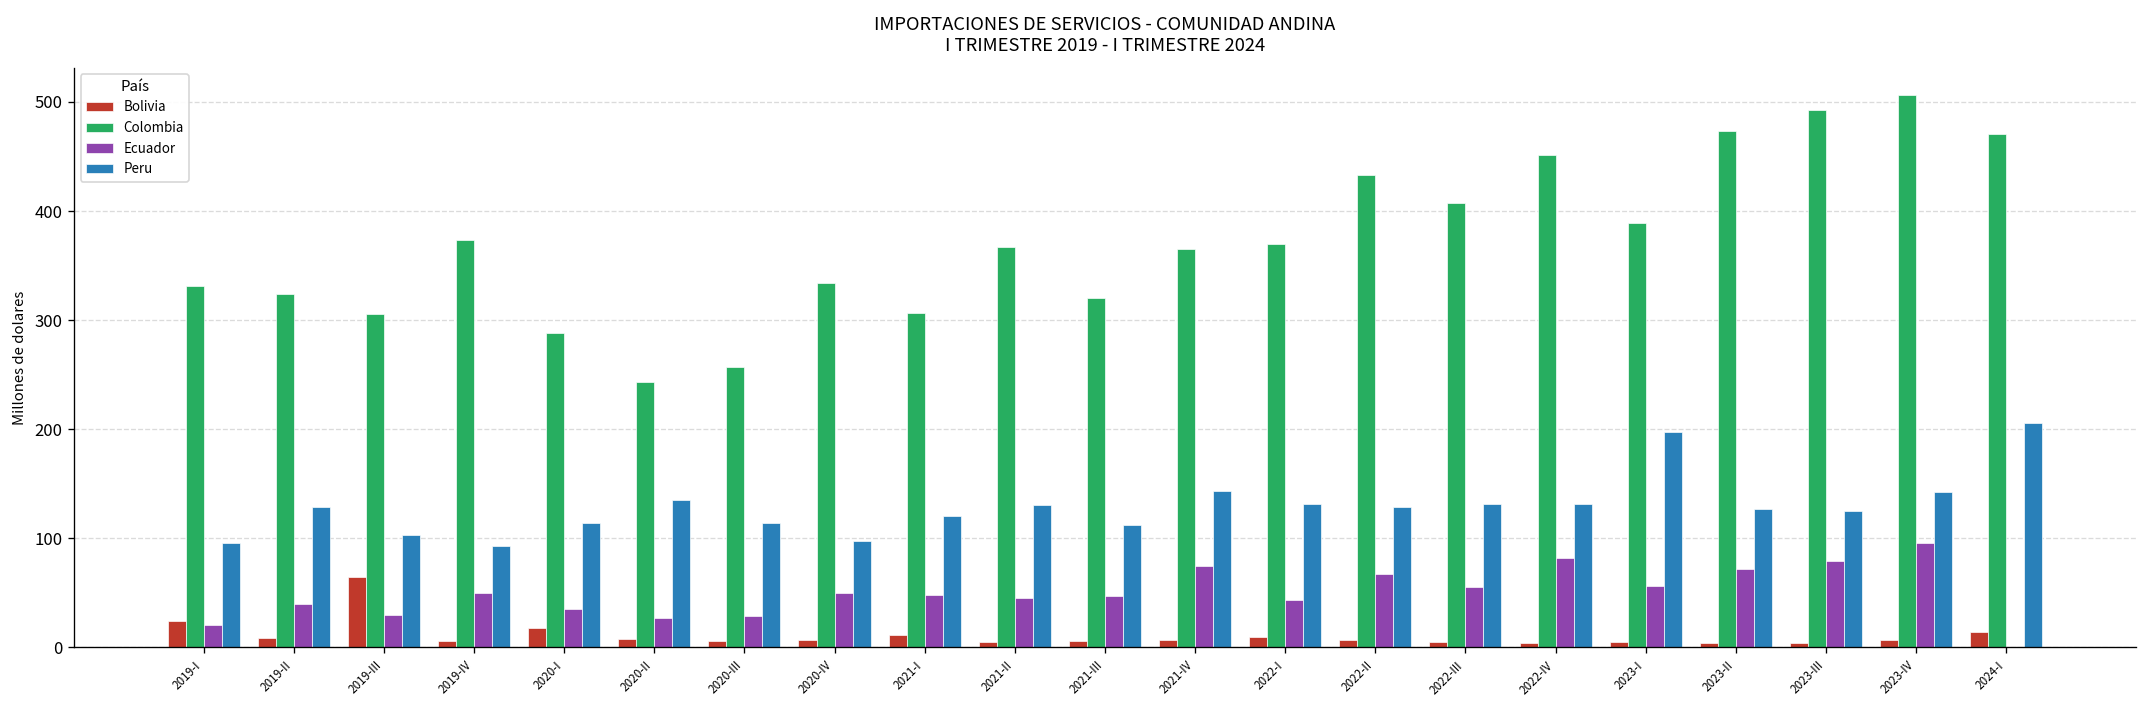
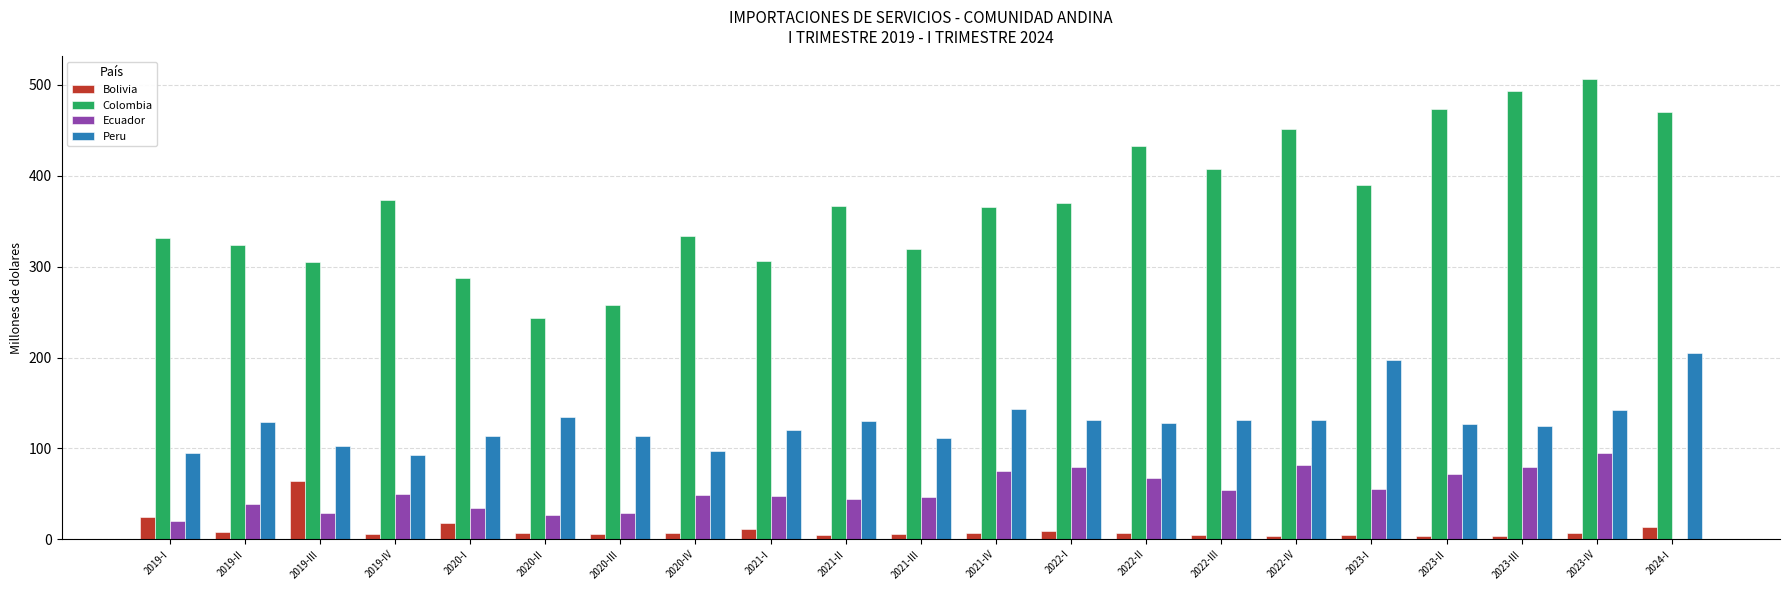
Ecuador, 2022-I: 40 -> 80
